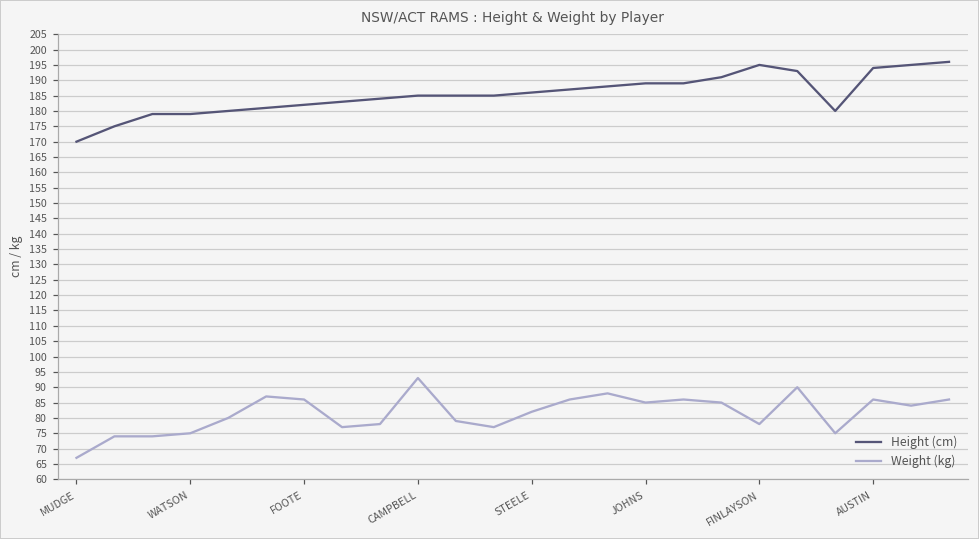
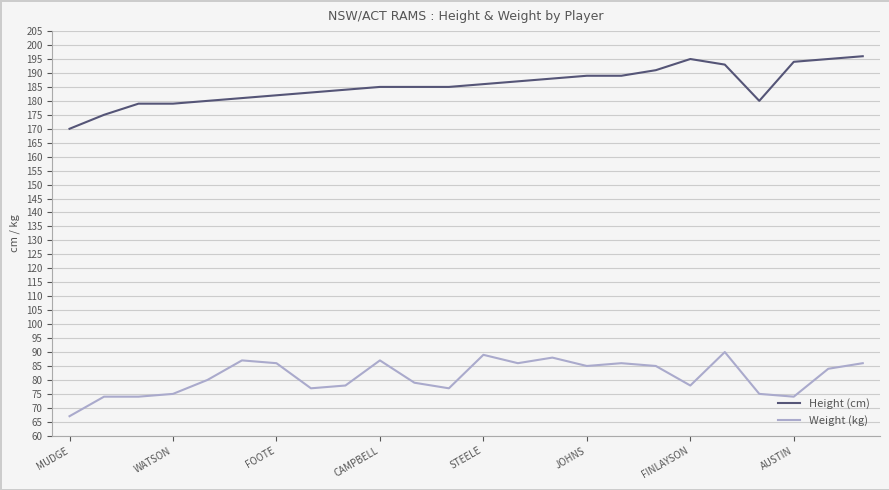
Weight (kg), CAMPBELL: 93 -> 87
Weight (kg), STEELE: 82 -> 89
Weight (kg), AUSTIN: 86 -> 74
